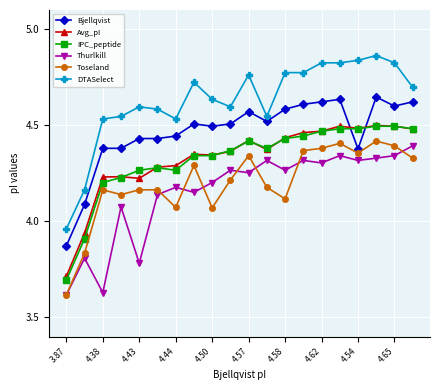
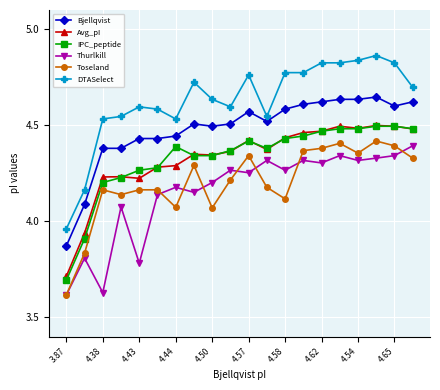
IPC_peptide, 4.44: 4.27 -> 4.39
Bjellqvist, 4.54: 4.38 -> 4.64
